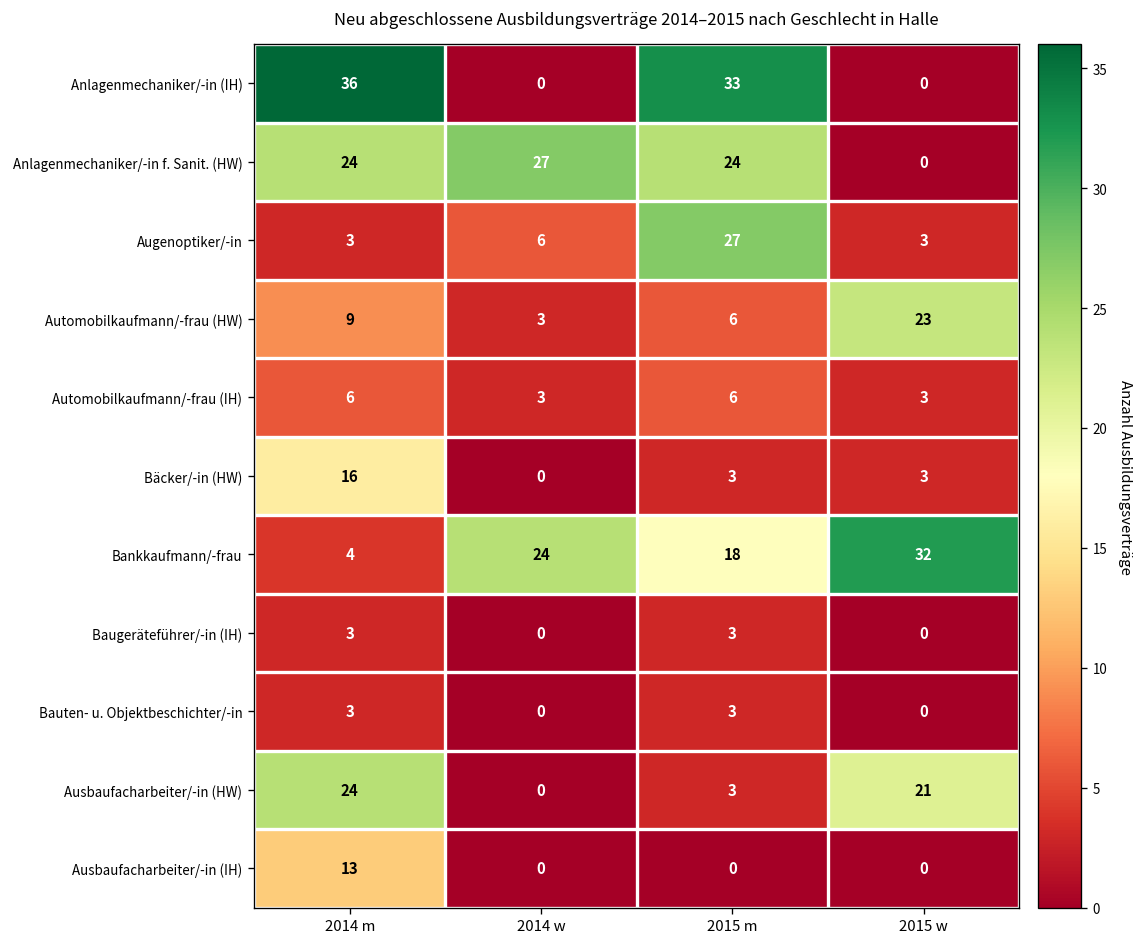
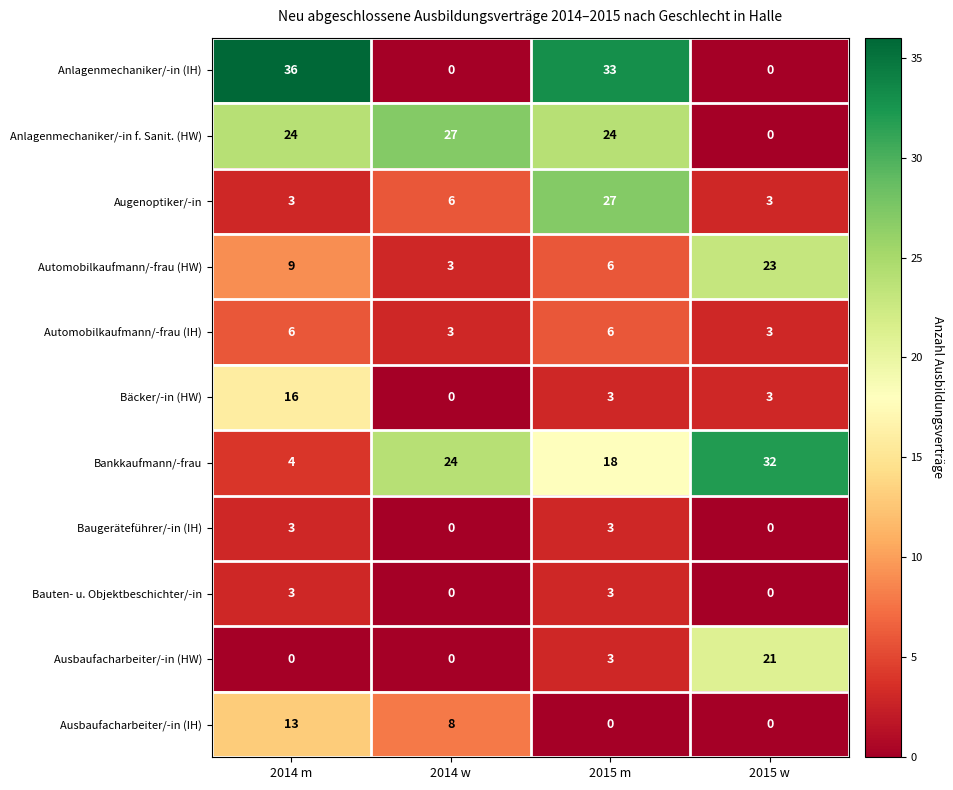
Ausbaufacharbeiter/-in (HW), 2014 m: 24 -> 0
Ausbaufacharbeiter/-in (IH), 2014 w: 0 -> 8
